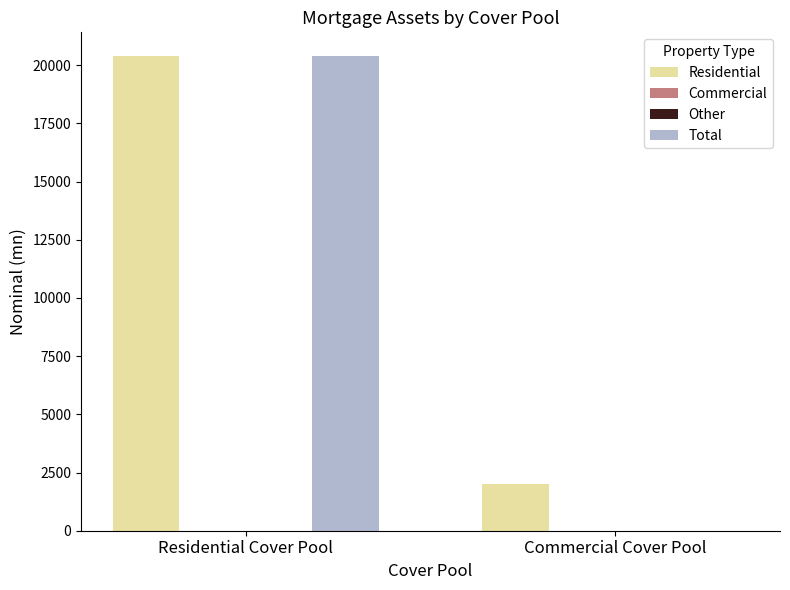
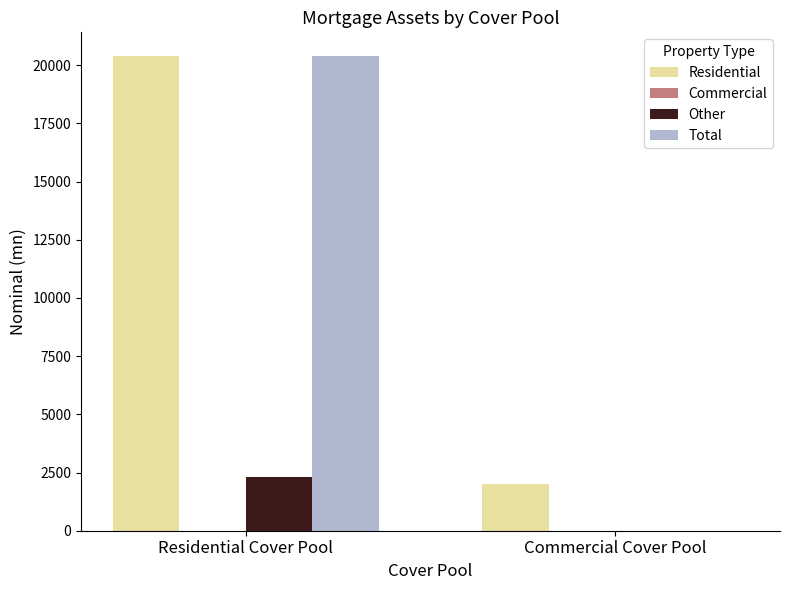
Other, Residential Cover Pool: 0 -> 2300
